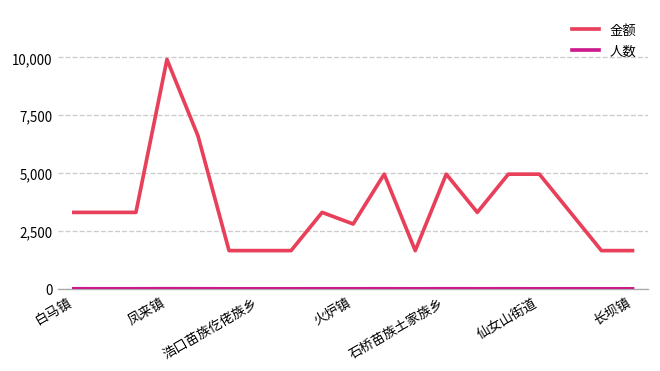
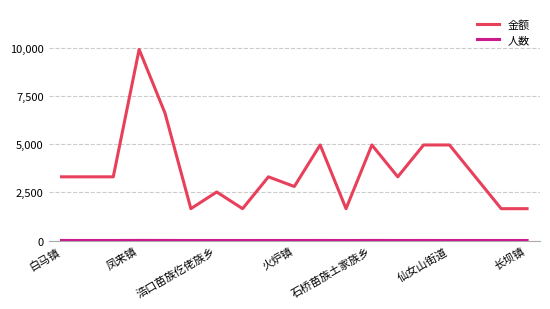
金额, 浩口苗族仡佬族乡: 1,700 -> 2,500
